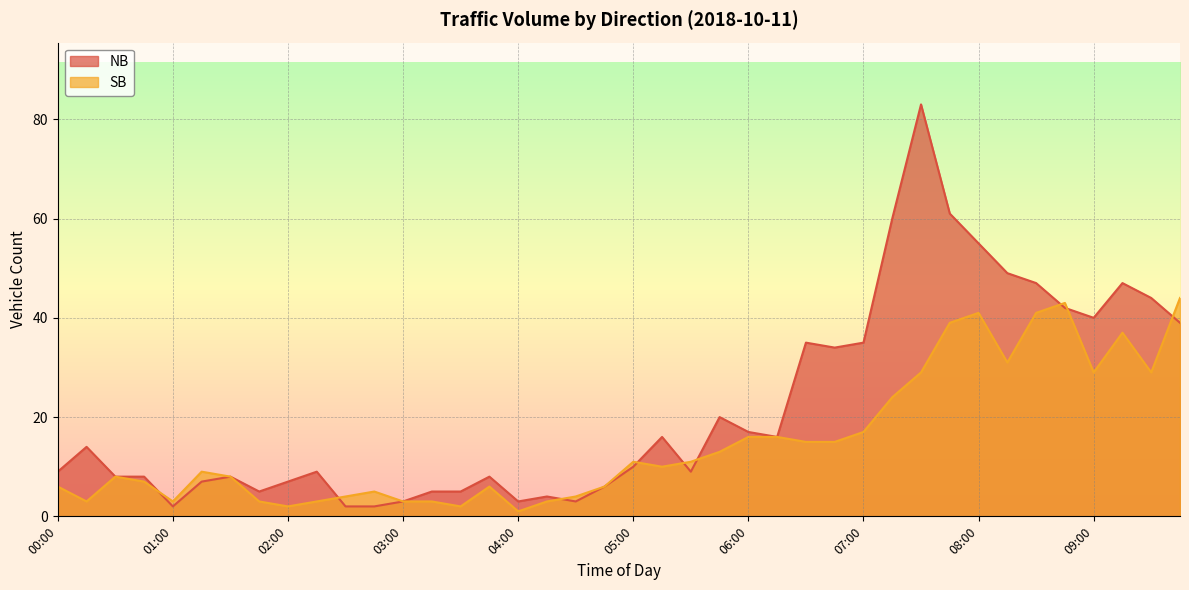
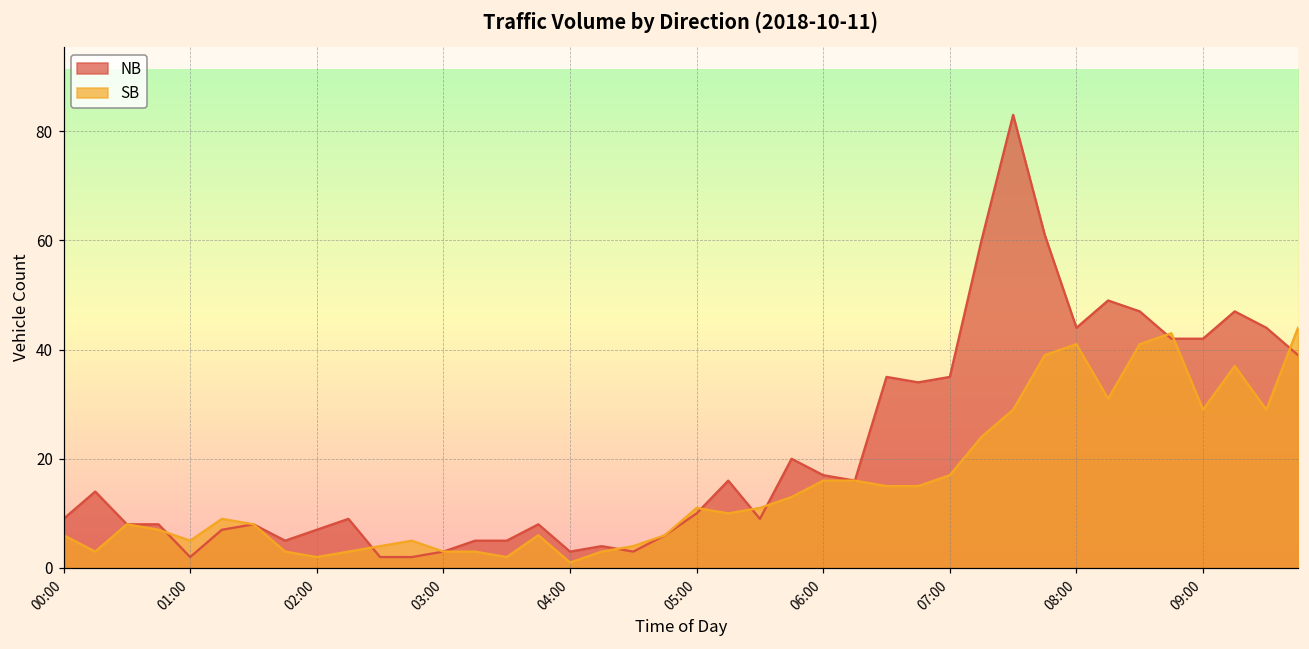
SB, 01:00: 3 -> 5
NB, 08:00: 55 -> 44
NB, 09:00: 40 -> 42
